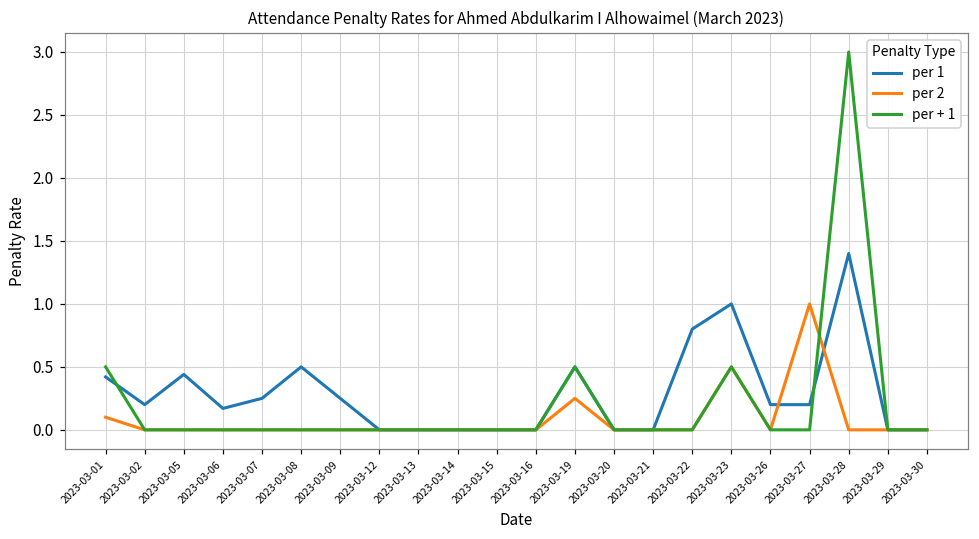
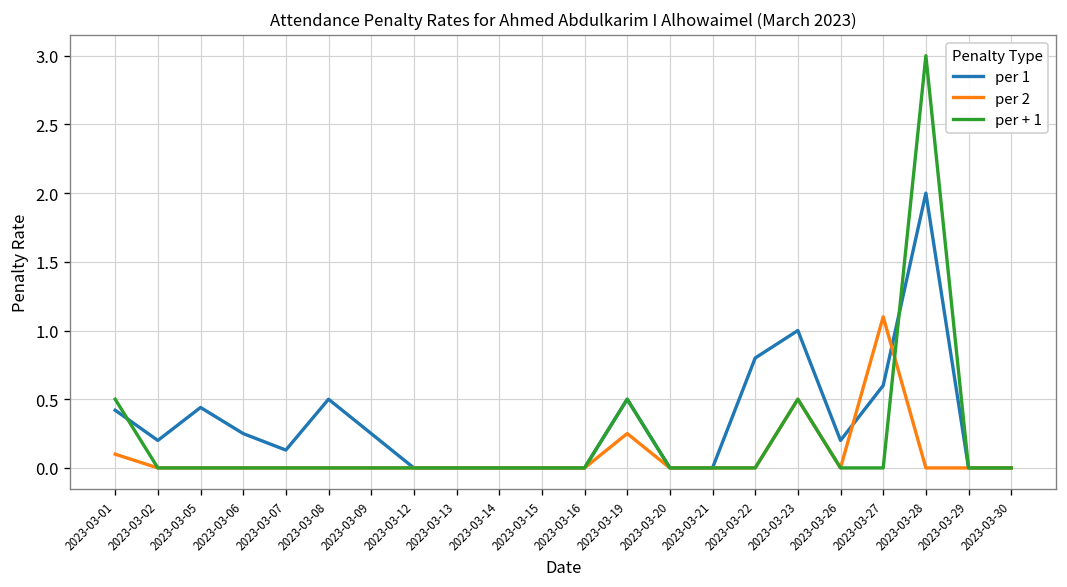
per 1, 2023-03-06: 0.17 -> 0.25
per 1, 2023-03-07: 0.25 -> 0.13
per 1, 2023-03-27: 0.2 -> 0.6
per 2, 2023-03-27: 1.0 -> 1.1
per 1, 2023-03-28: 1.4 -> 2.0
